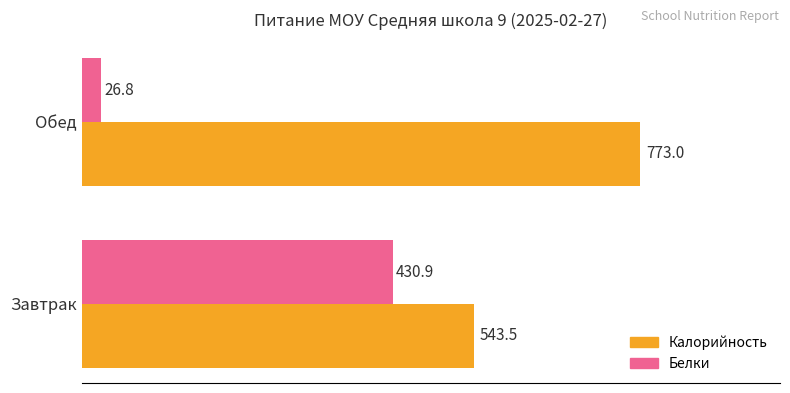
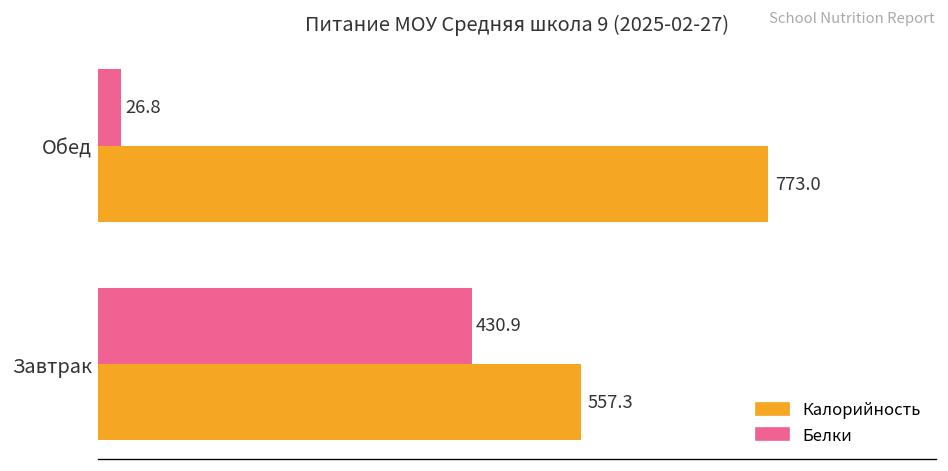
Калорийность, Завтрак: 543.5 -> 557.3
